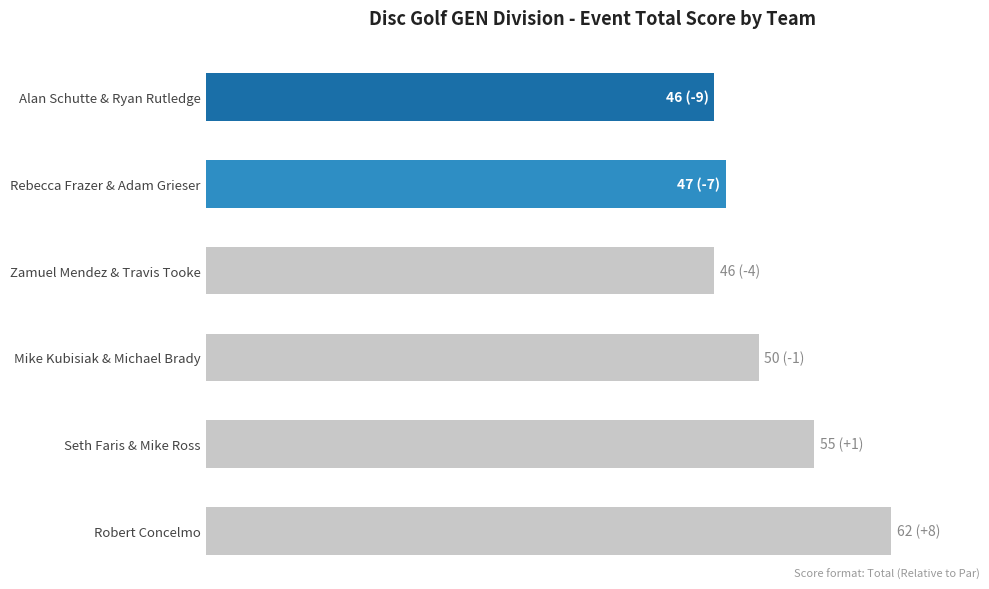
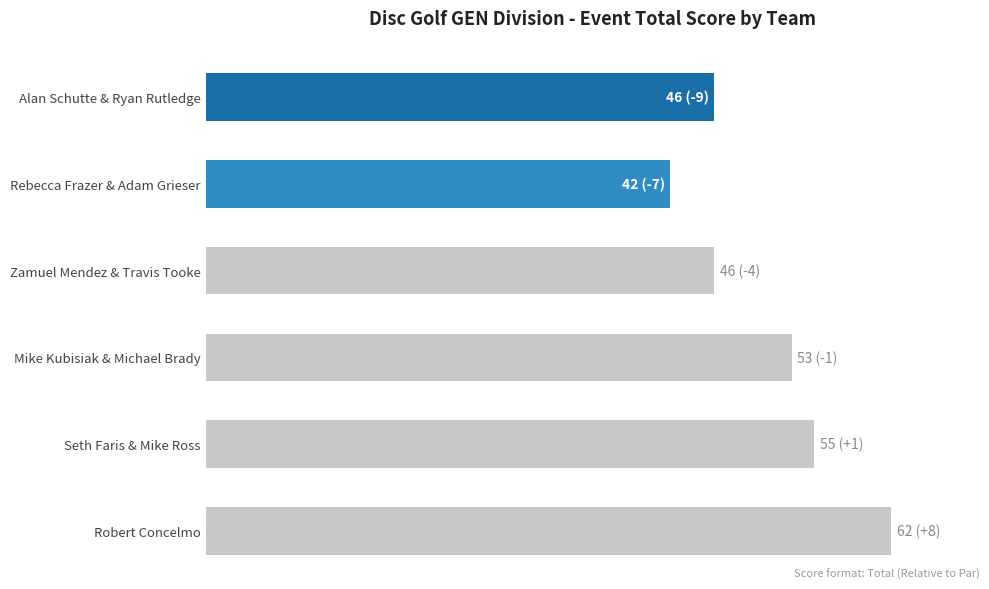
Rebecca Frazer & Adam Grieser: 47 -> 42
Mike Kubisiak & Michael Brady: 50 -> 53
